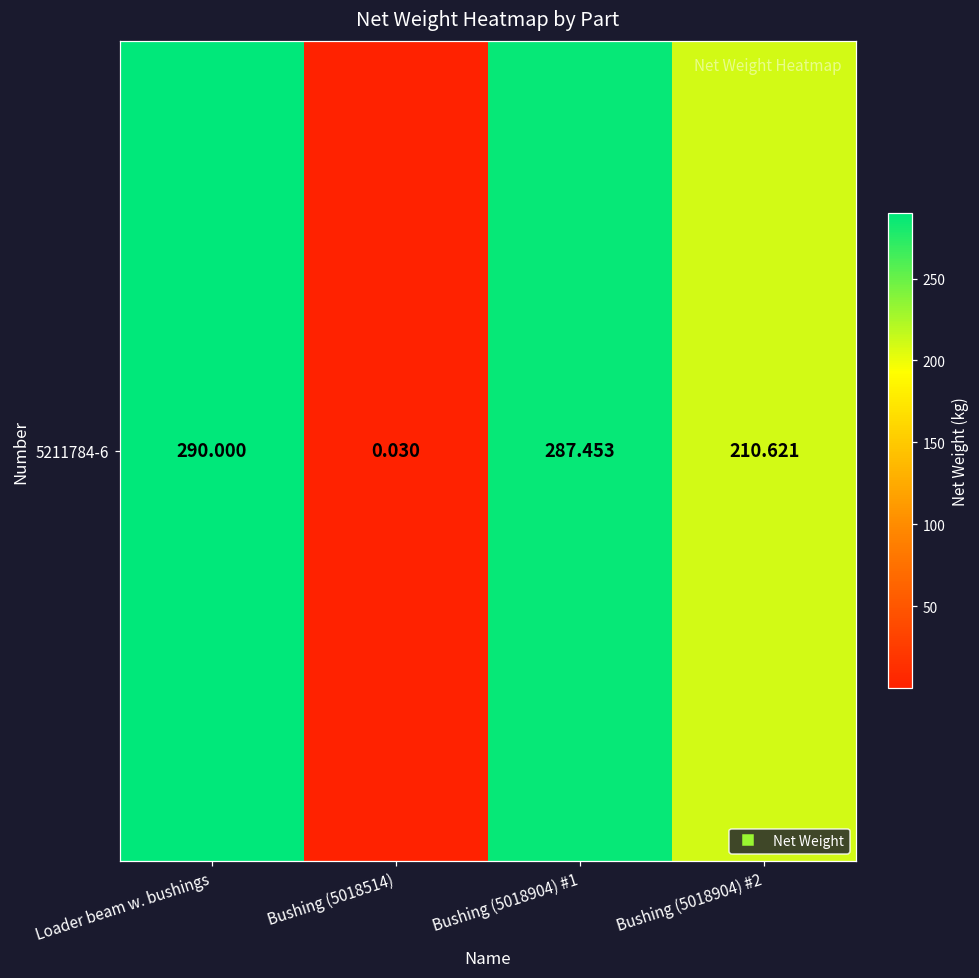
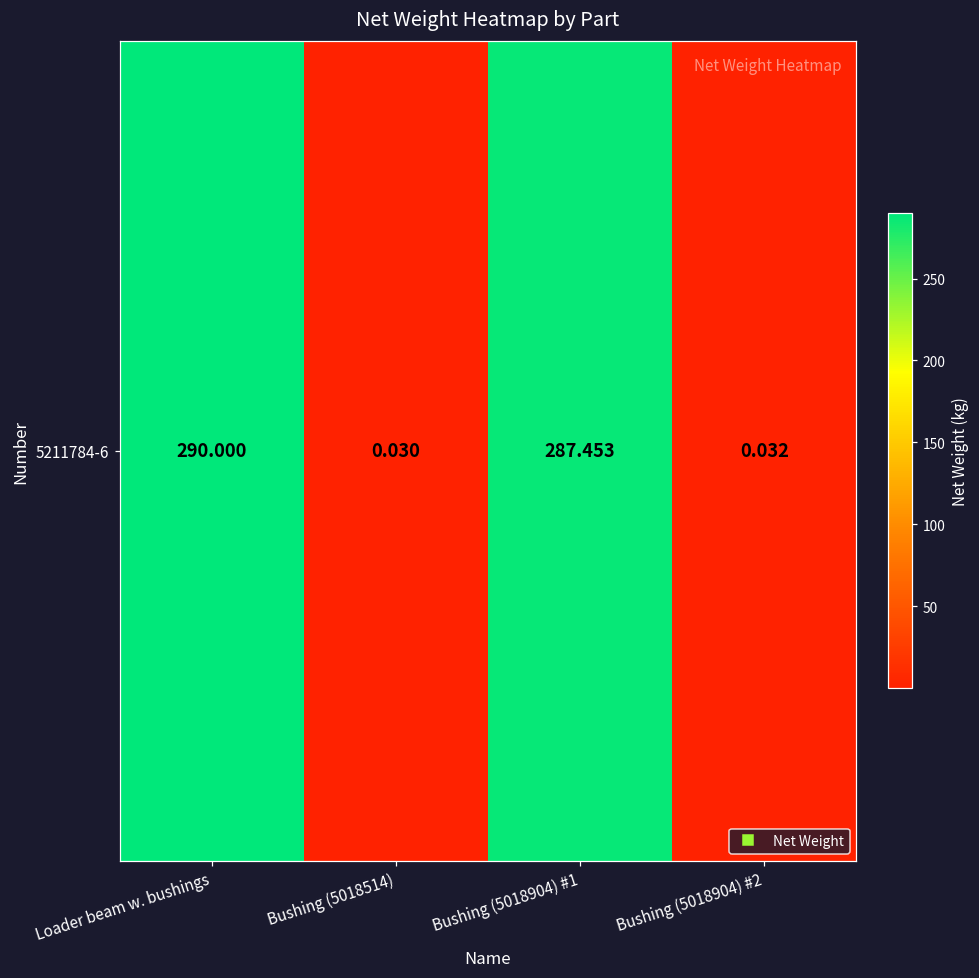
5211784-6, Bushing (5018904) #2: 210.621 -> 0.032
